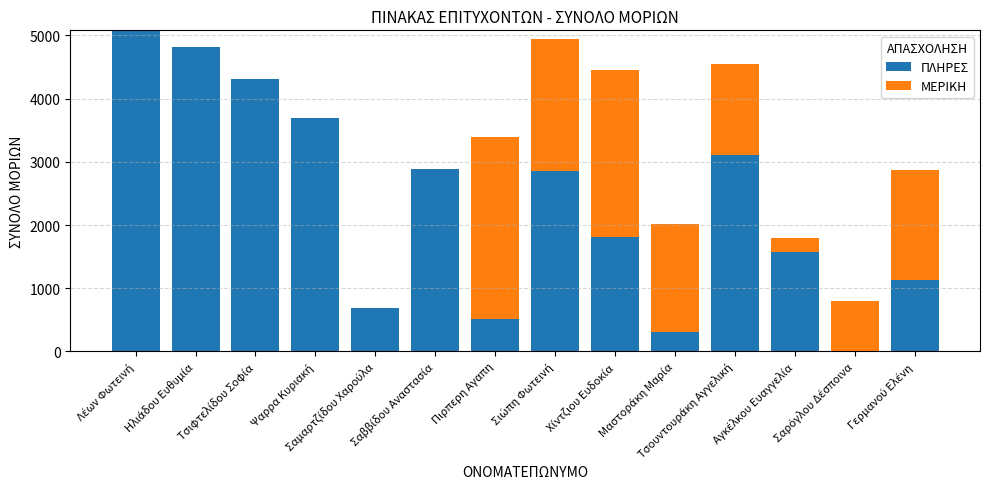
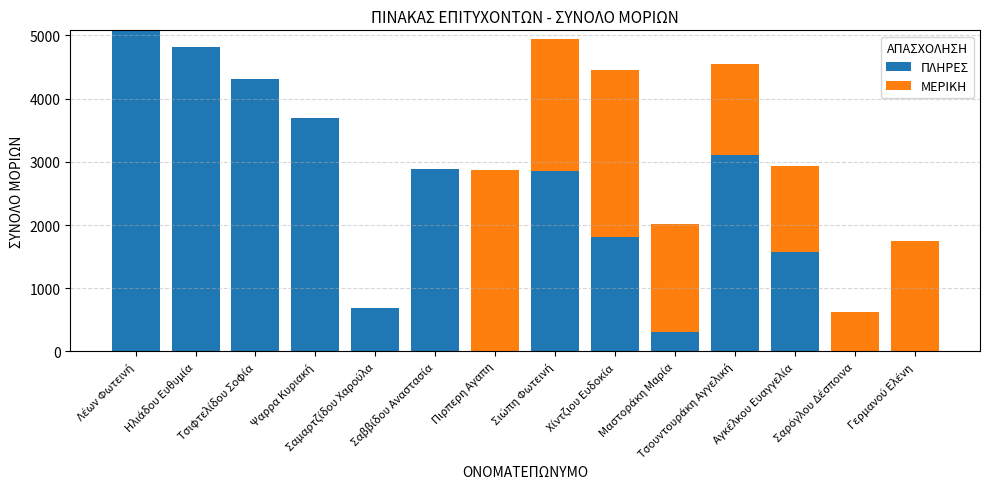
ΠΛΗΡΕΣ, Πιρπερη Αγαπη: 500 -> 0
ΜΕΡΙΚΗ, Αγκέλκου Ευαγγελία: 200 -> 1400
ΜΕΡΙΚΗ, Σαρόγλου Δέσποινα: 800 -> 600
ΠΛΗΡΕΣ, Γερμανού Ελένη: 1100 -> 0
